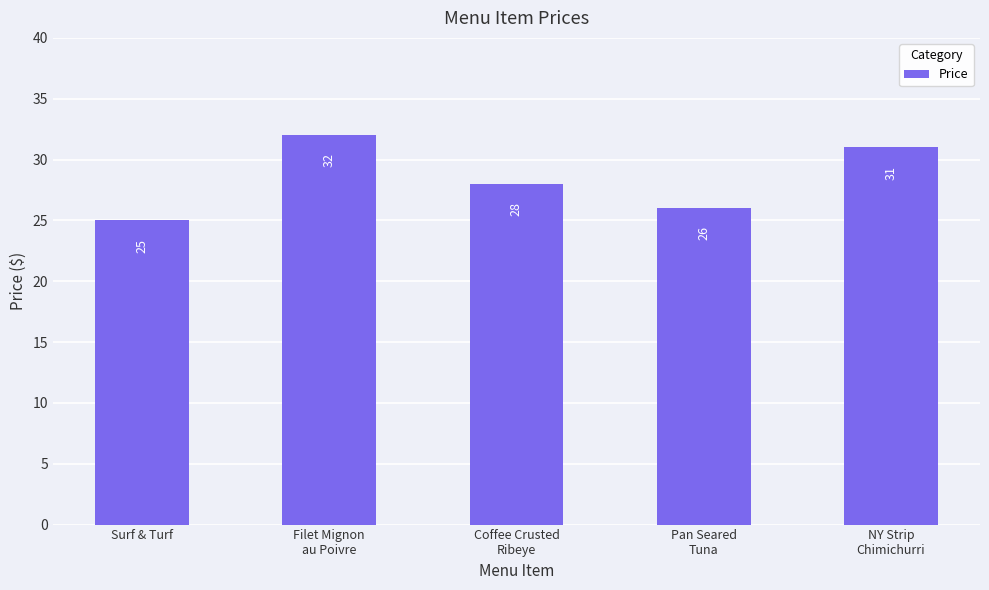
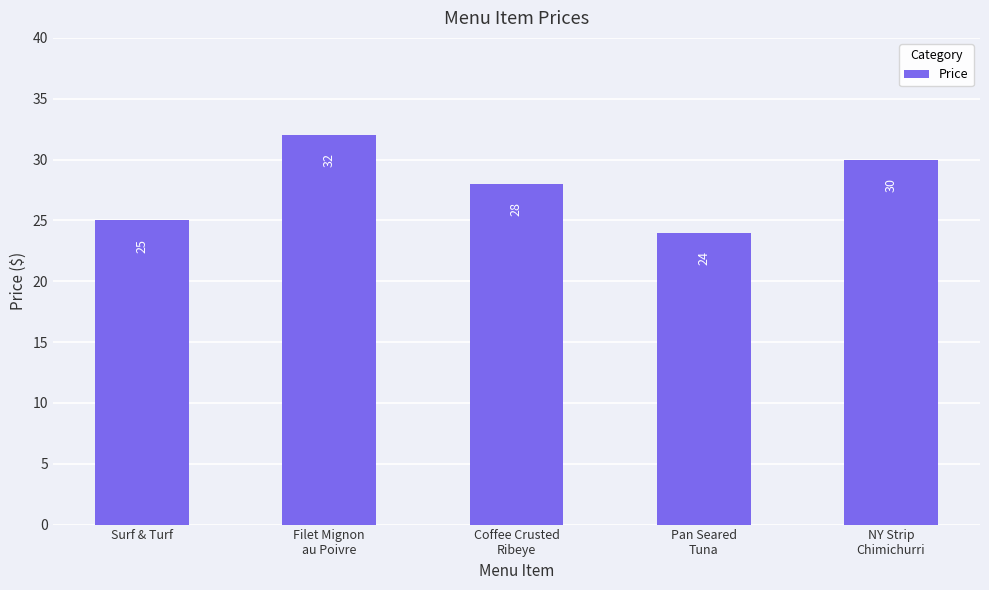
Pan Seared Tuna: 26 -> 24
NY Strip Chimichurri: 31 -> 30
